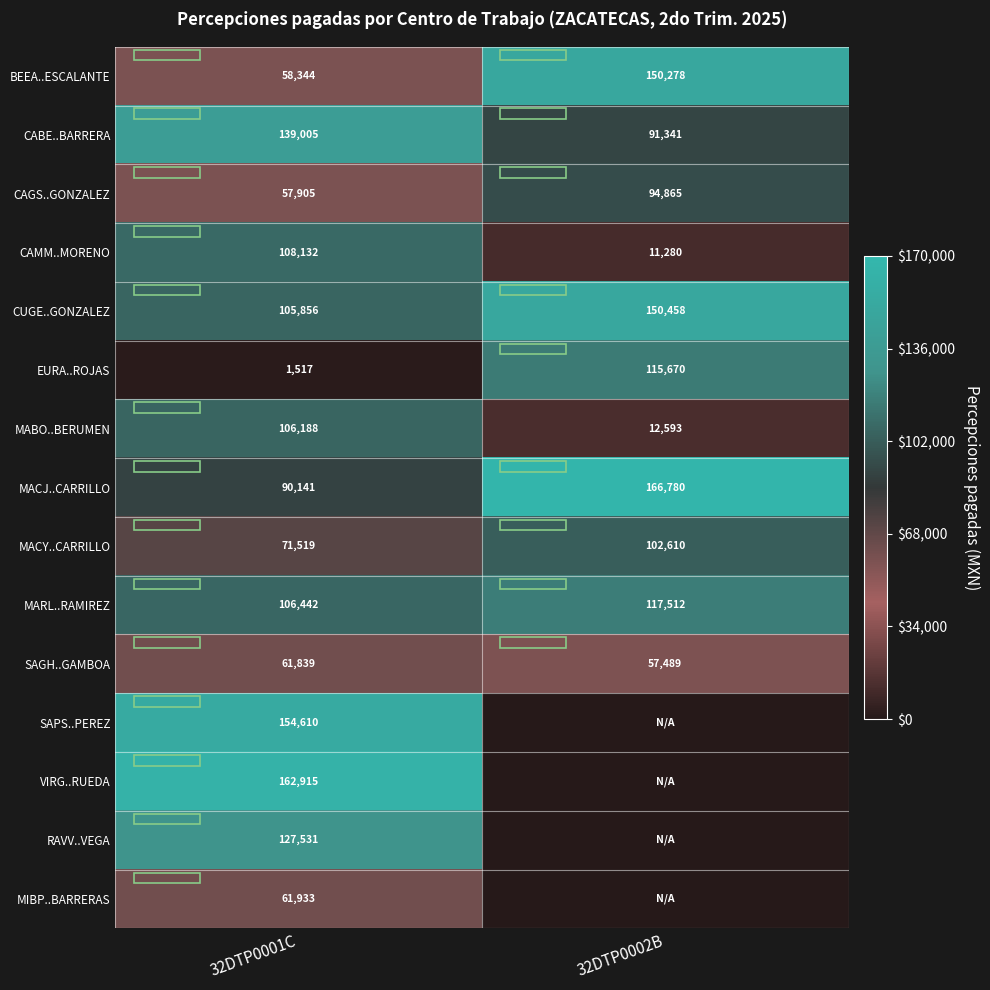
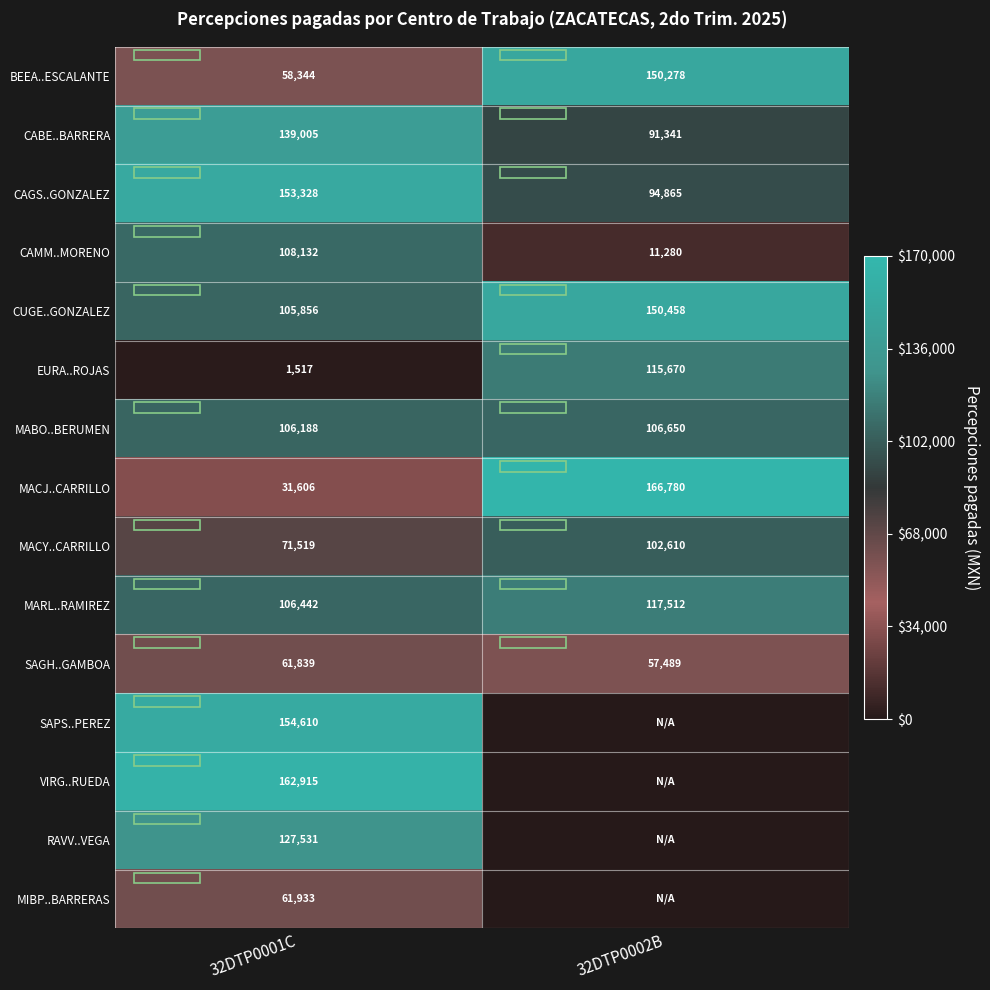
CAGS..GONZALEZ, 32DTP0001C: 57,905 -> 153,328
MABO..BERUMEN, 32DTP0002B: 12,593 -> 106,650
MACJ..CARRILLO, 32DTP0001C: 90,141 -> 31,606
